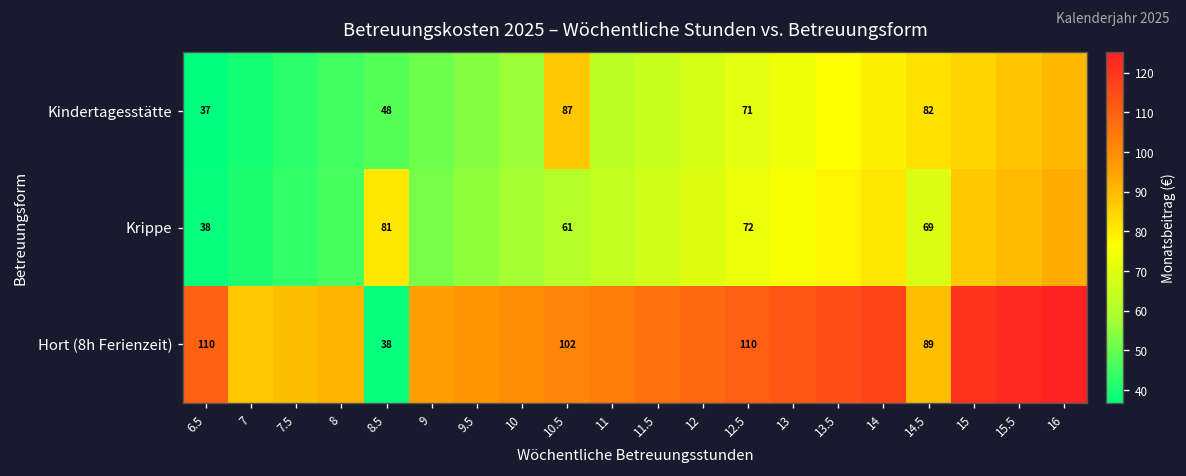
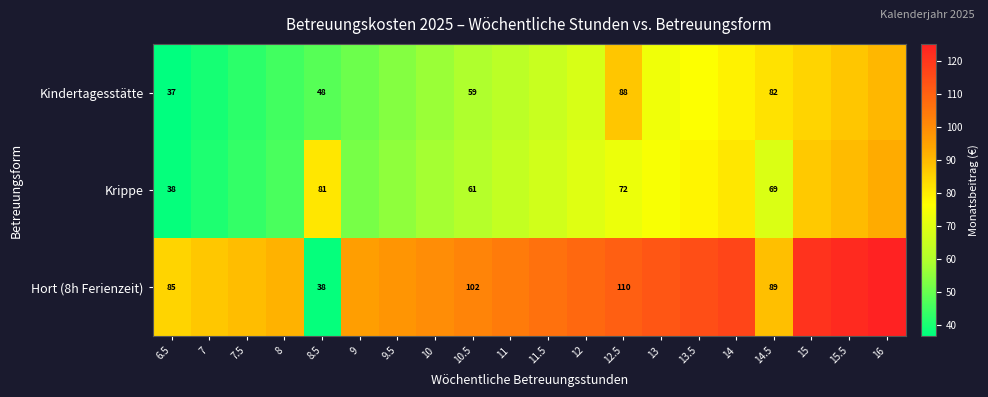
Kindertagesstätte, 10.5: 87 -> 59
Kindertagesstätte, 12.5: 71 -> 88
Hort (8h Ferienzeit), 6.5: 110 -> 85
